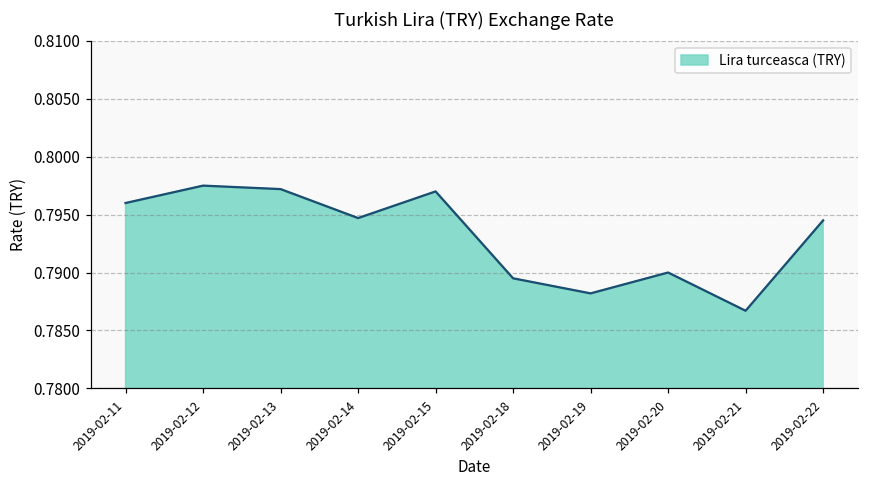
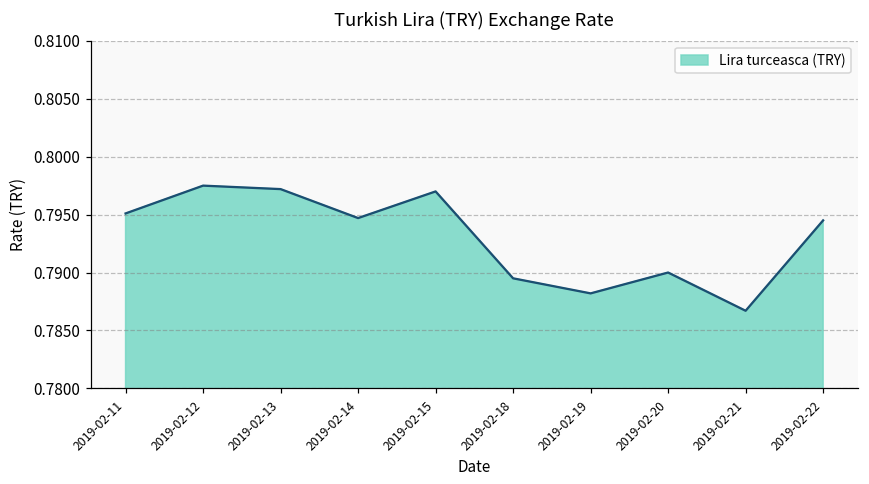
2019-02-11: 0.7960 -> 0.7951
